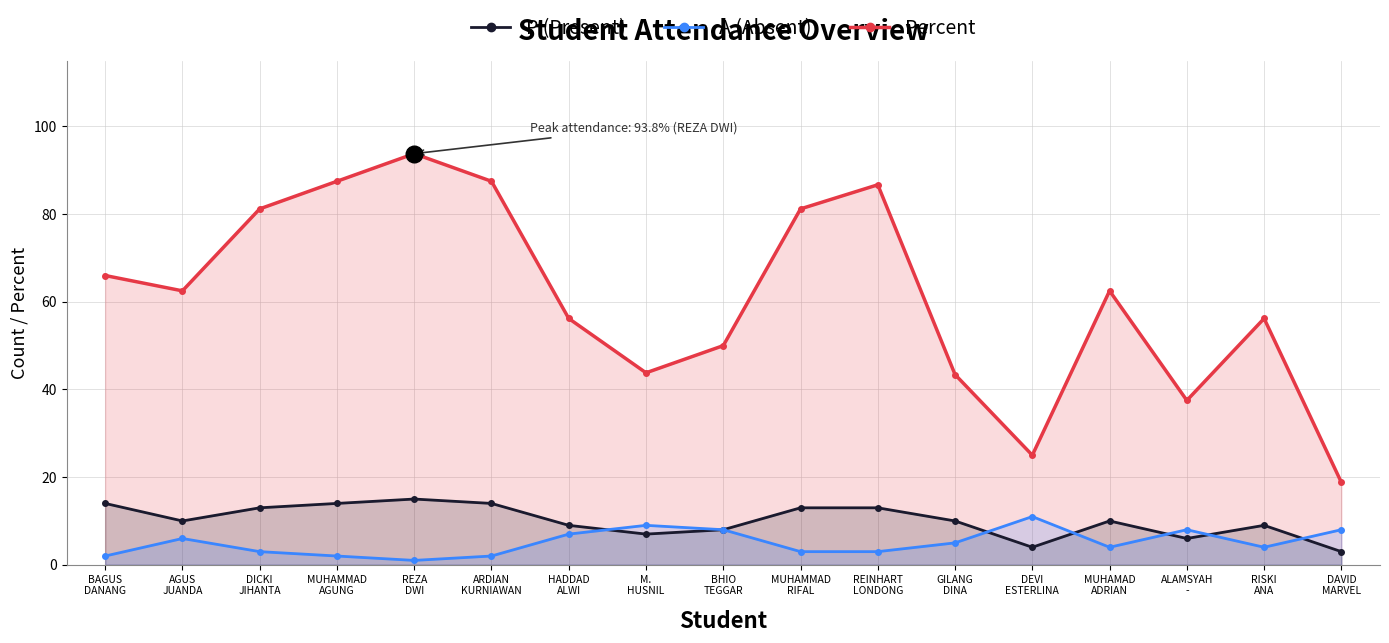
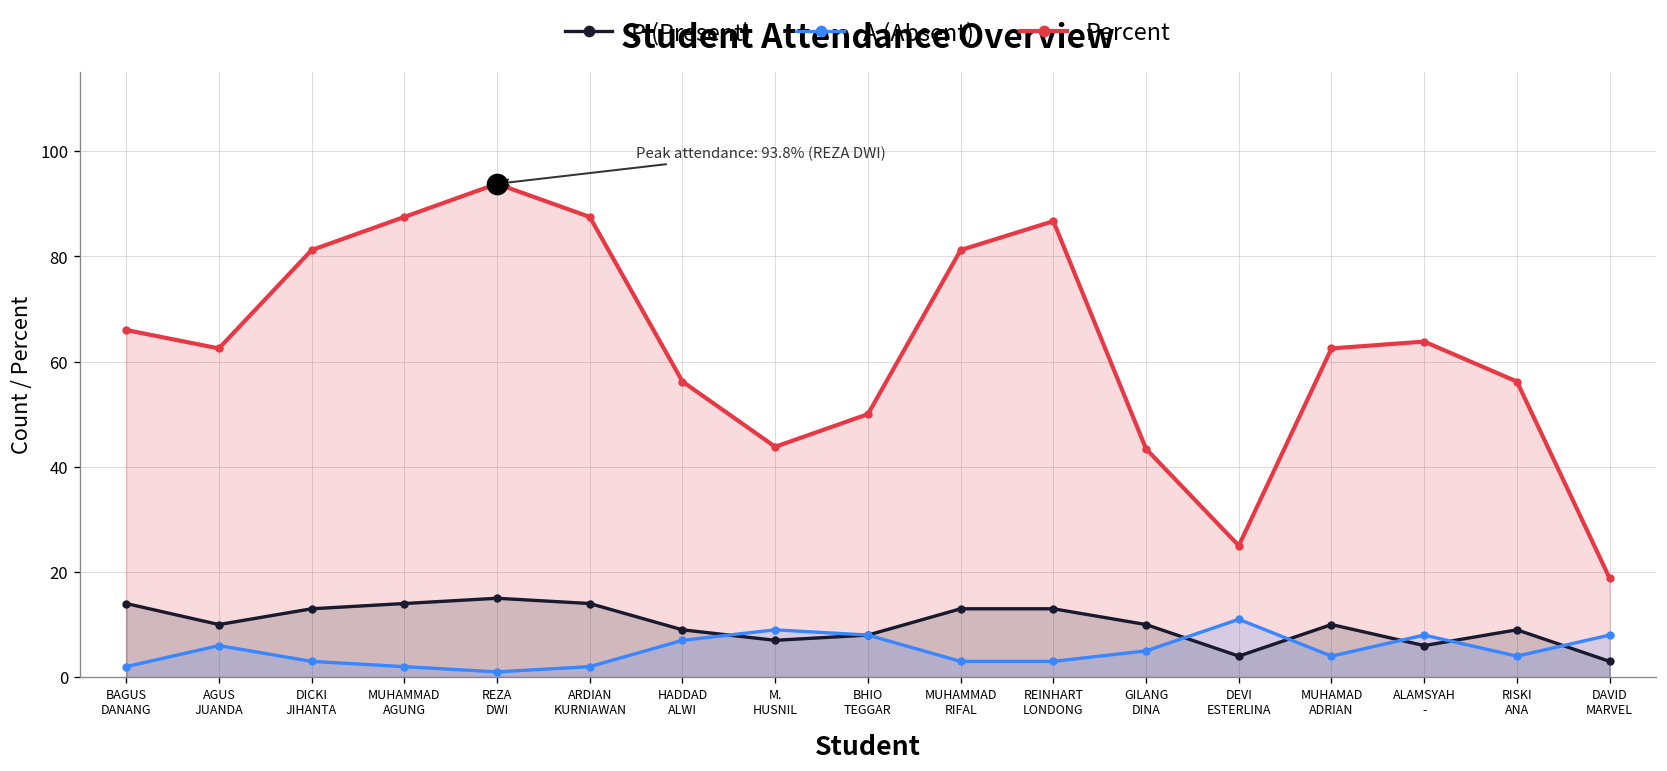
Percent, ALAMSYAH -: 38 -> 64
